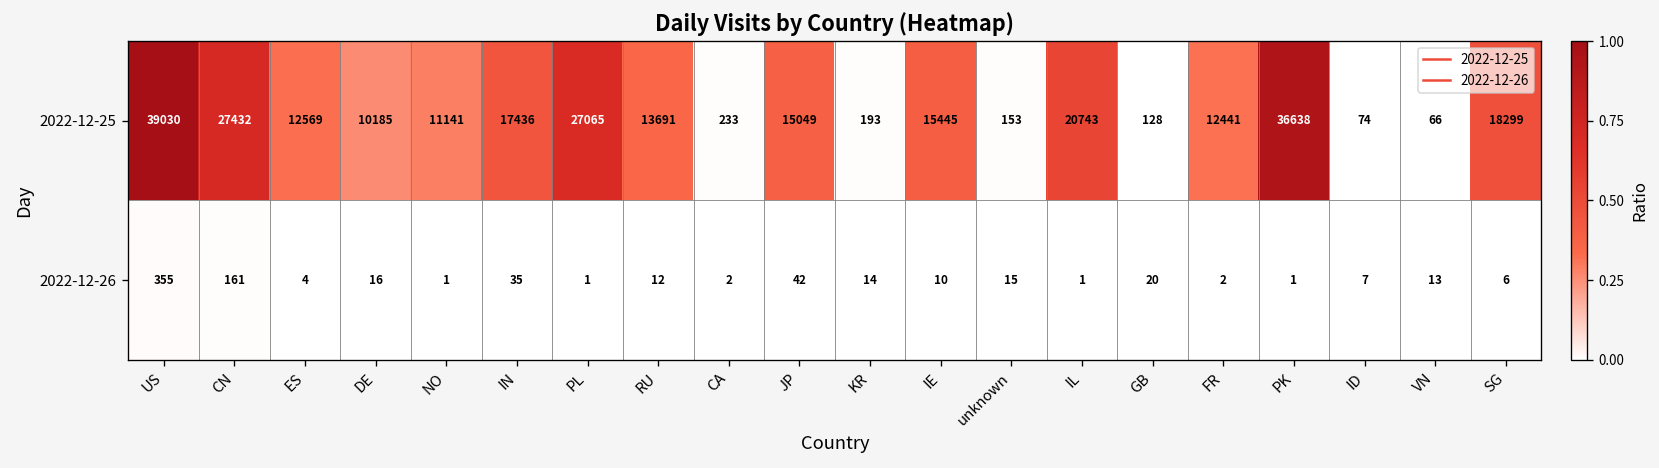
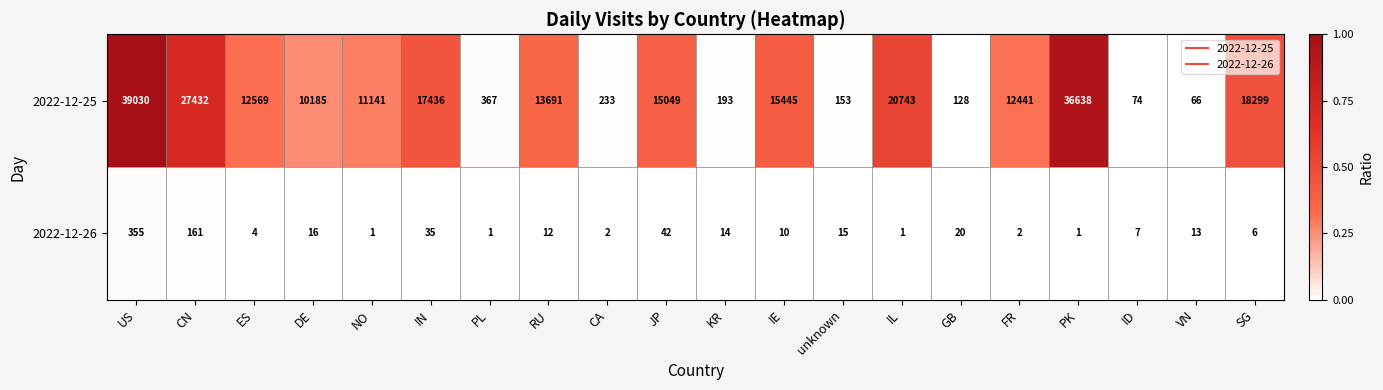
2022-12-25, PL: 27065 -> 367
